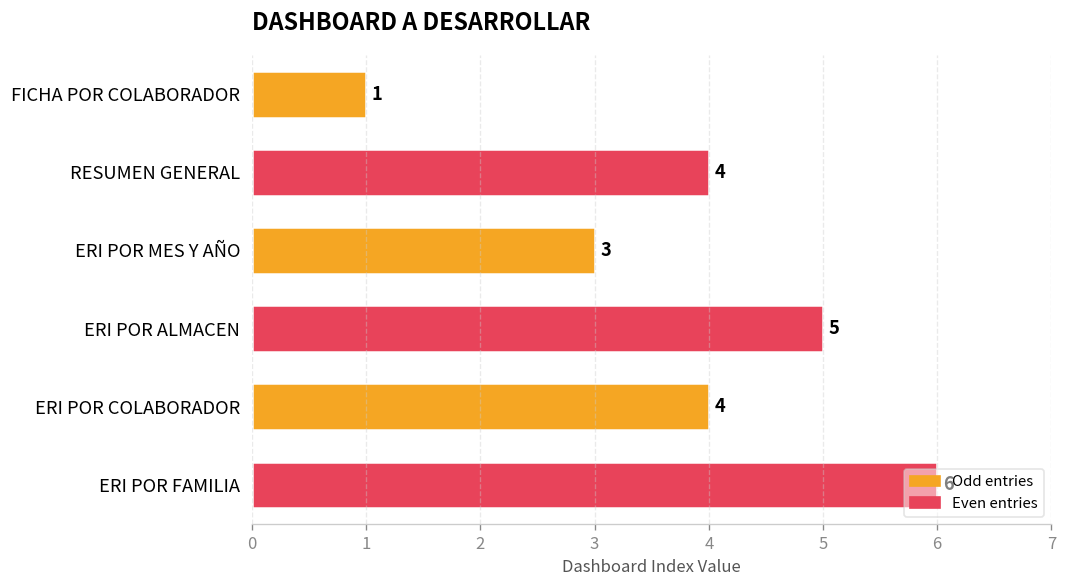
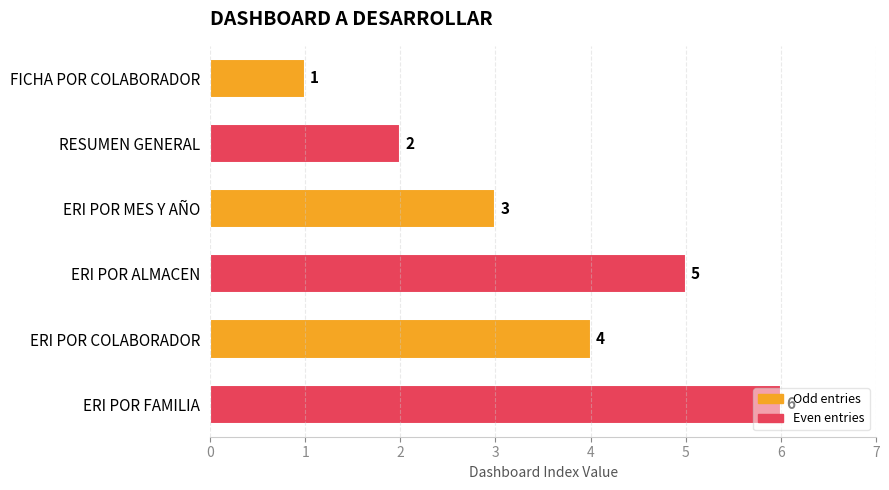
RESUMEN GENERAL: 4 -> 2
